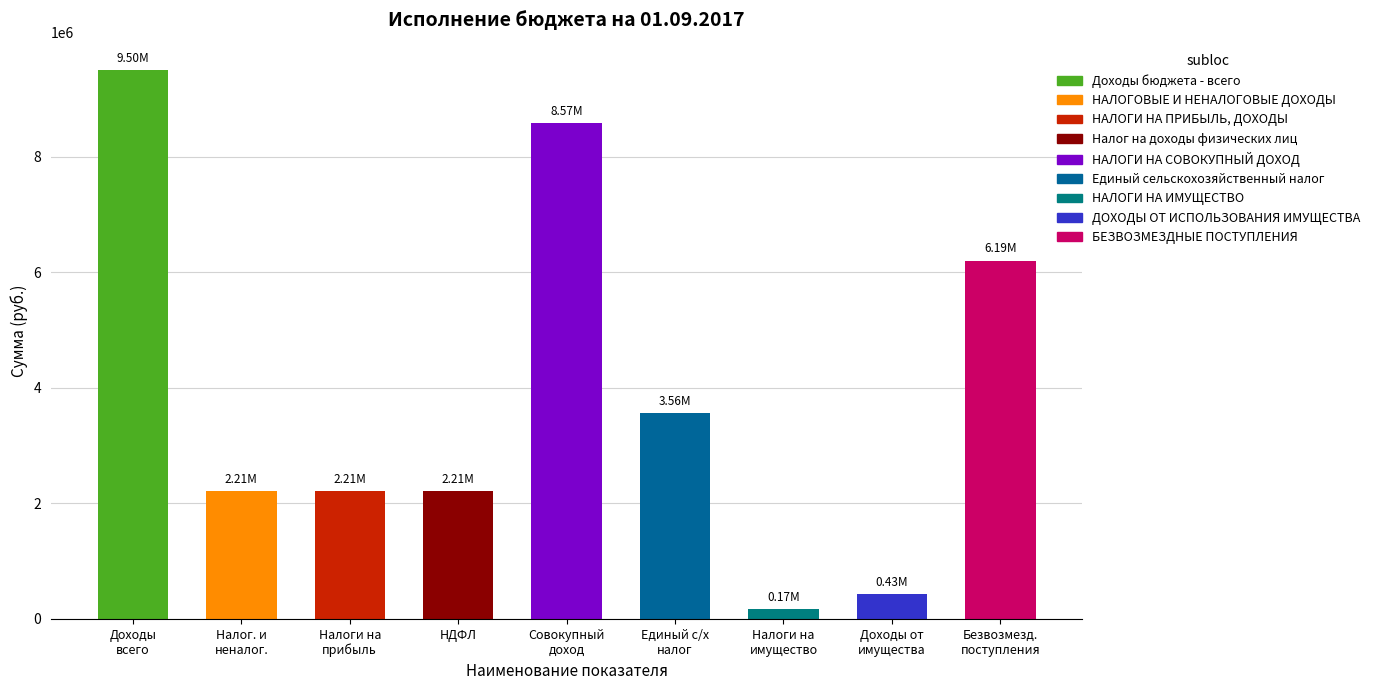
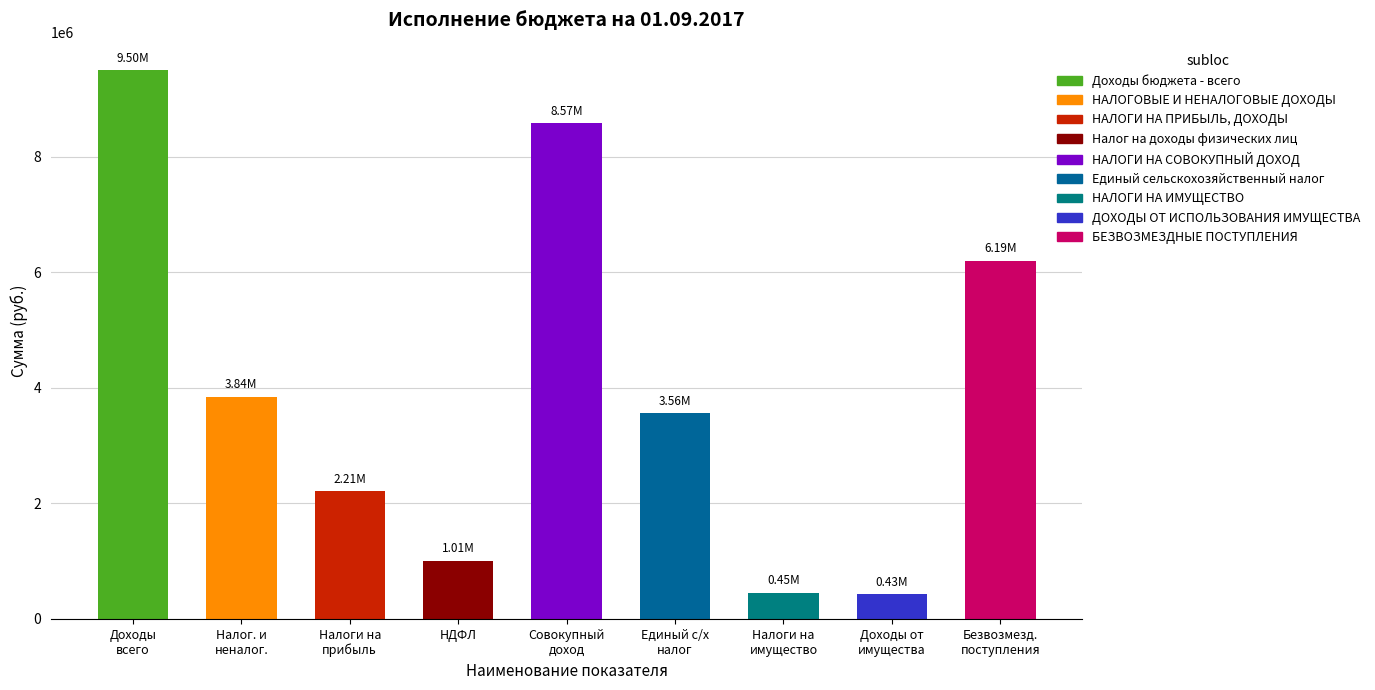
Налог. и неналог.: 2.21M -> 3.84M
НДФЛ: 2.21M -> 1.01M
Налоги на имущество: 0.17M -> 0.45M
